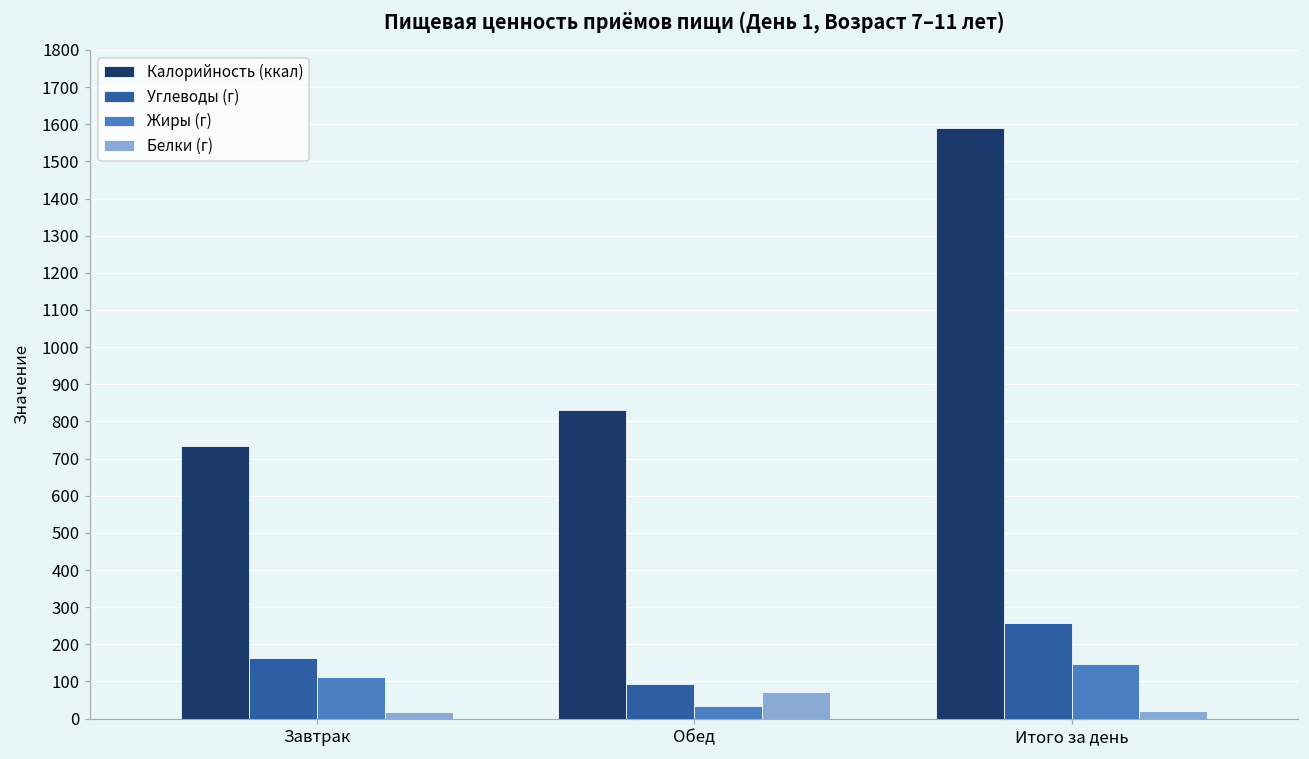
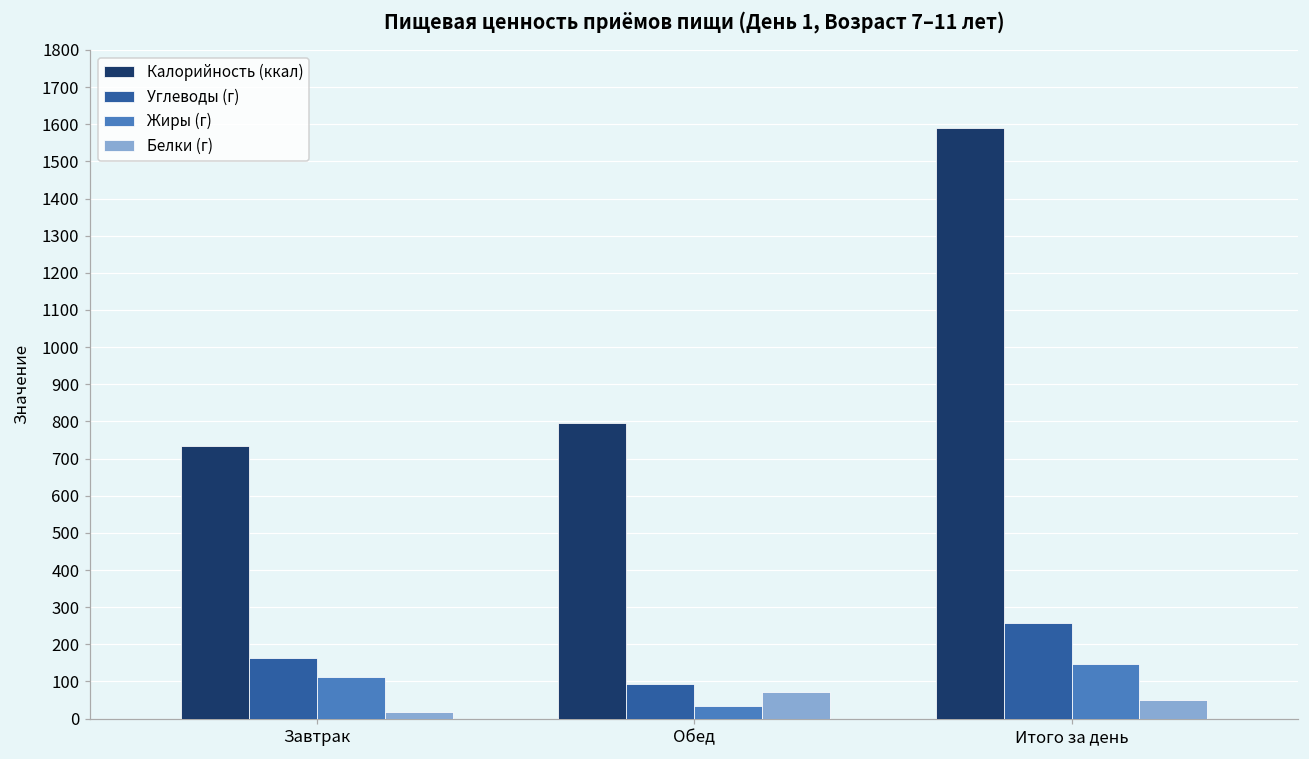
Калорийность (ккал), Обед: 830 -> 800
Белки (г), Итого за день: 20 -> 50
